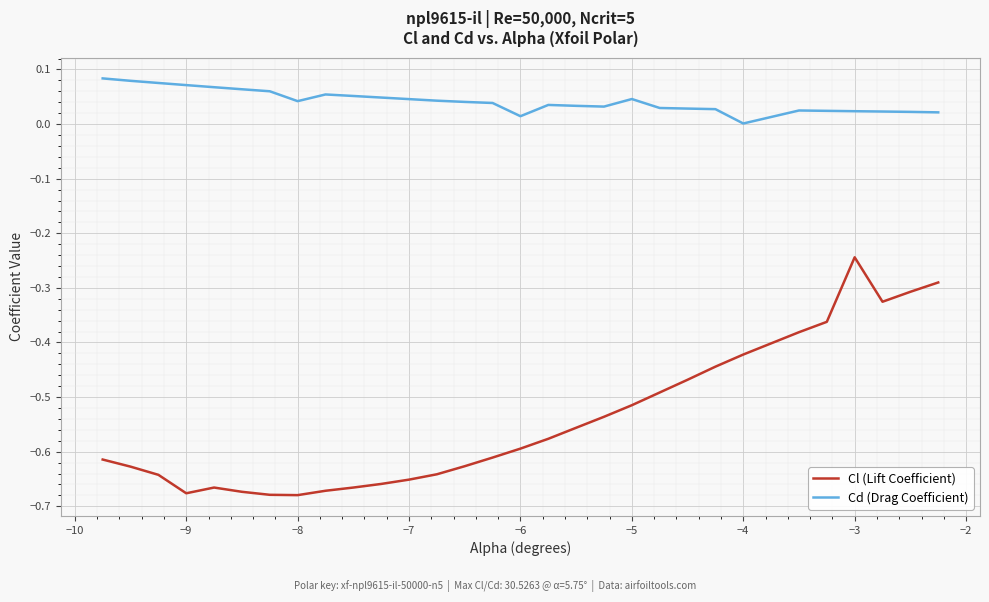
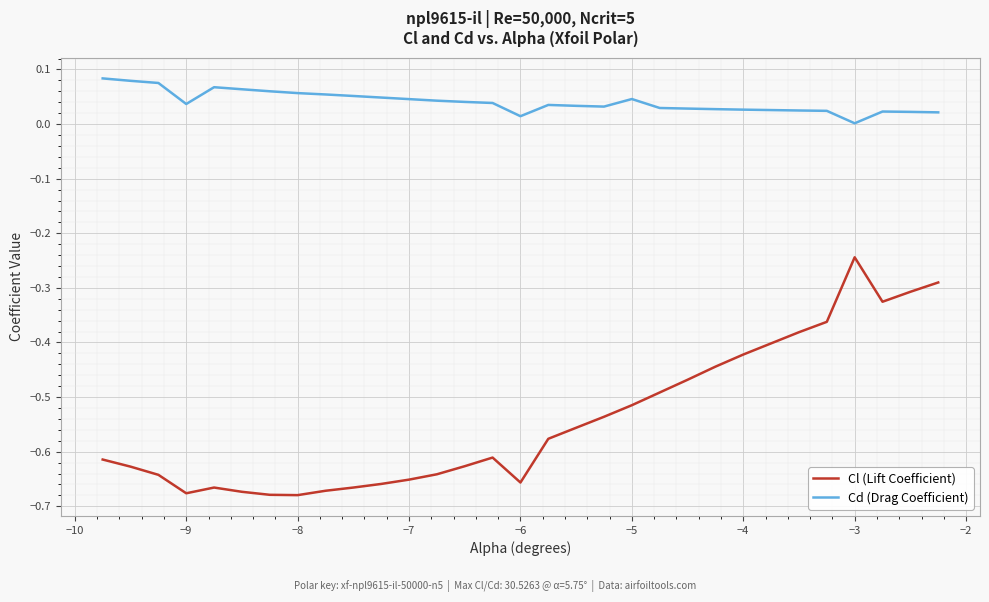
Cd (Drag Coefficient), −9: 0.07 -> 0.04
Cd (Drag Coefficient), −8: 0.04 -> 0.06
Cl (Lift Coefficient), −6: -0.59 -> -0.66
Cd (Drag Coefficient), −4: 0.00 -> 0.03
Cd (Drag Coefficient), −3: 0.02 -> 0.00
